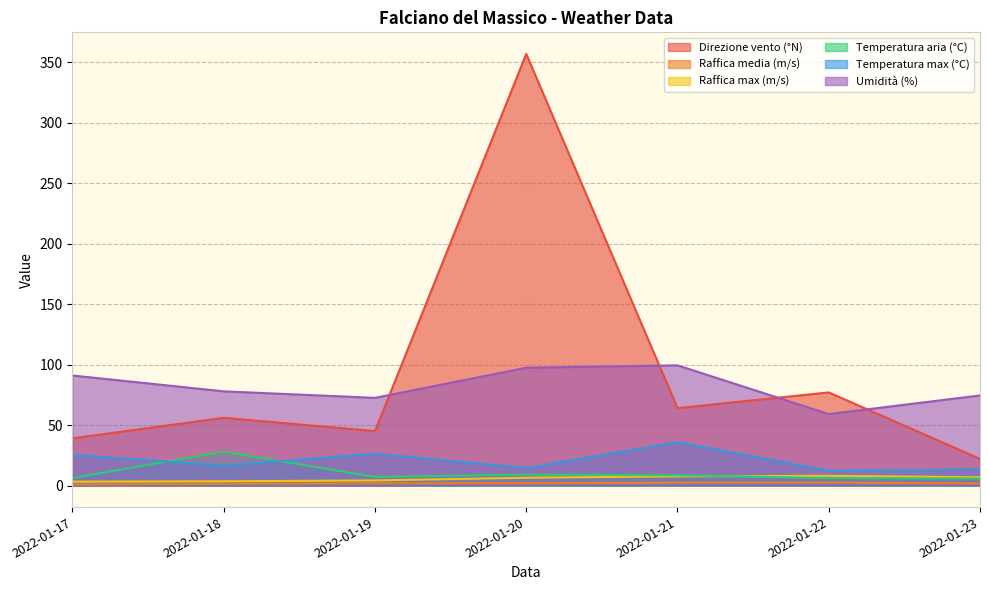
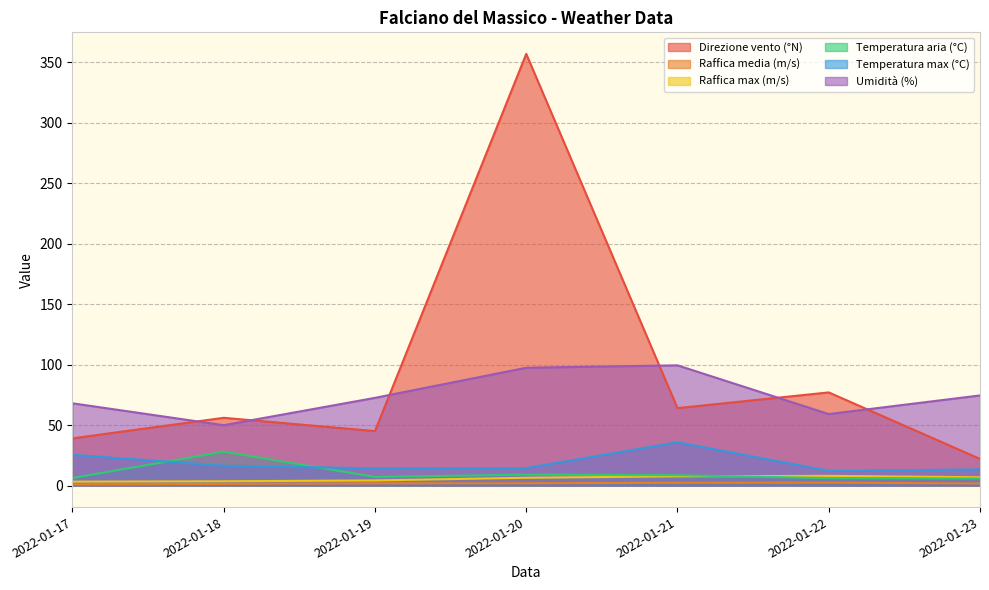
Umidità (%), 2022-01-17: 91 -> 68
Umidità (%), 2022-01-18: 78 -> 50
Temperatura max (°C), 2022-01-19: 26 -> 14
